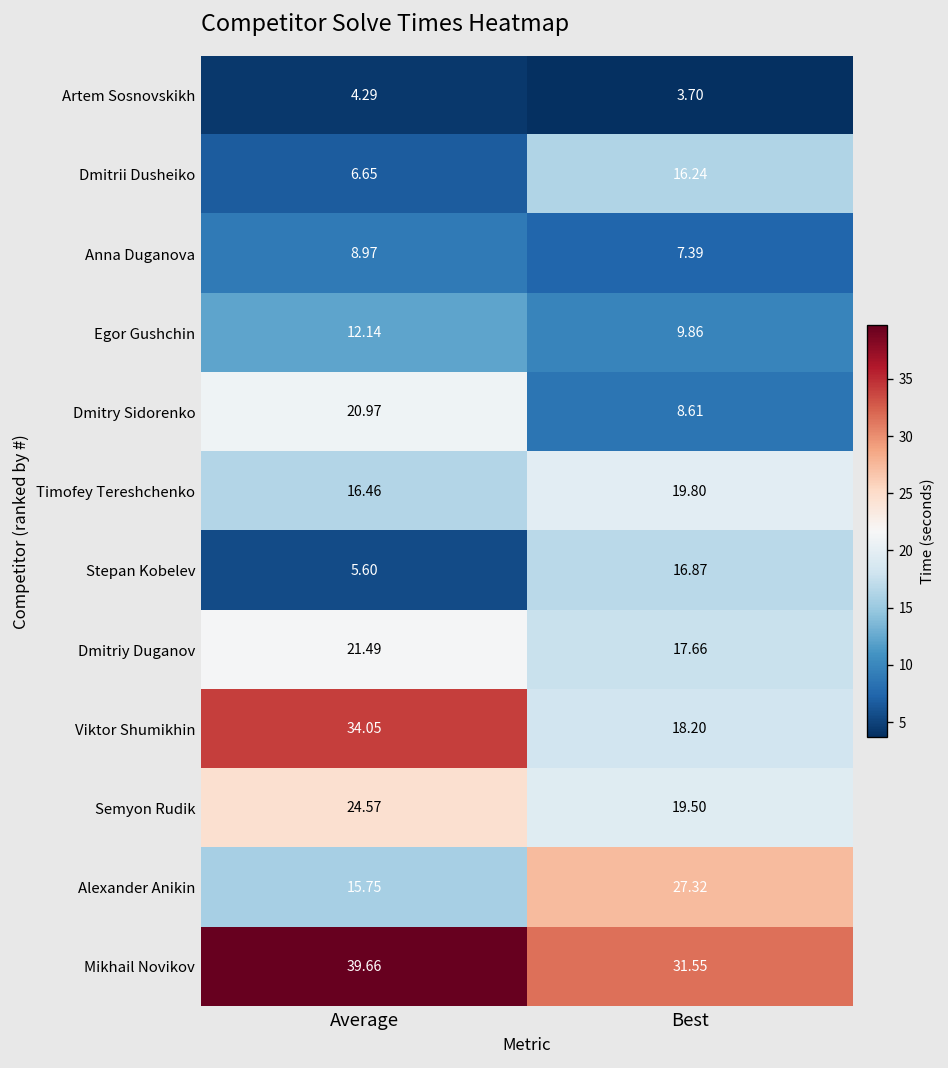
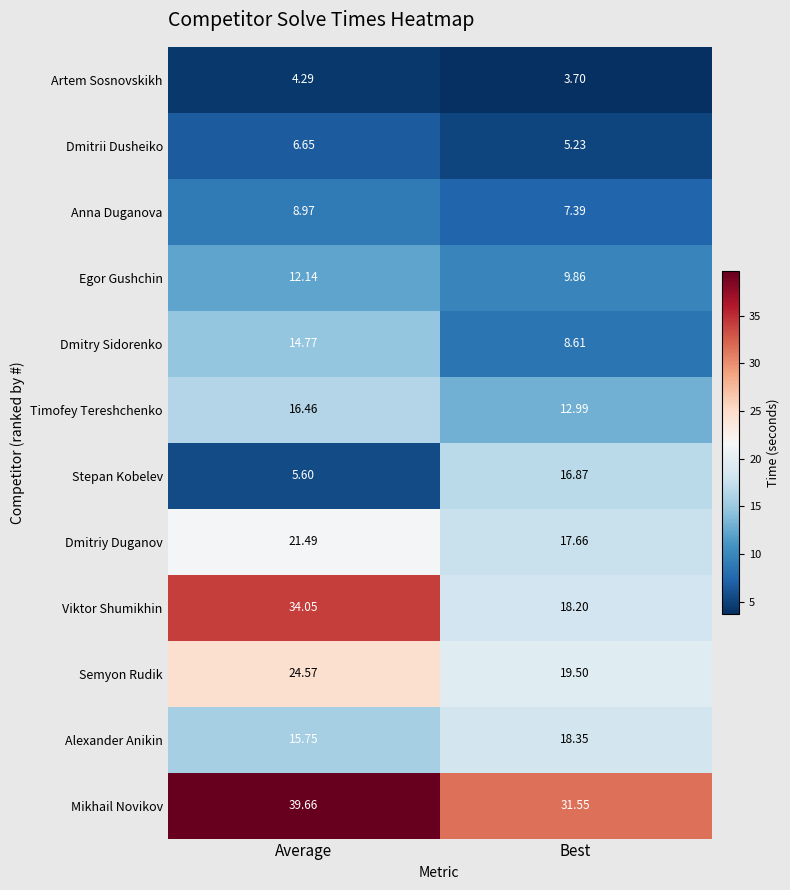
Dmitrii Dusheiko, Best: 16.24 -> 5.23
Dmitry Sidorenko, Average: 20.97 -> 14.77
Timofey Tereshchenko, Best: 19.80 -> 12.99
Alexander Anikin, Best: 27.32 -> 18.35
